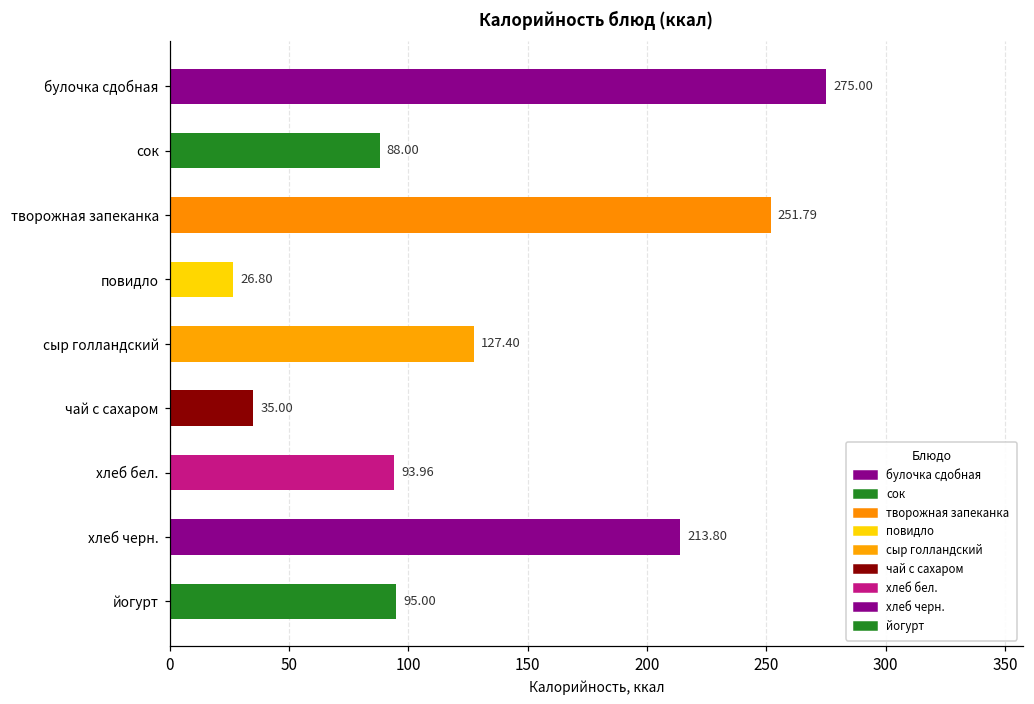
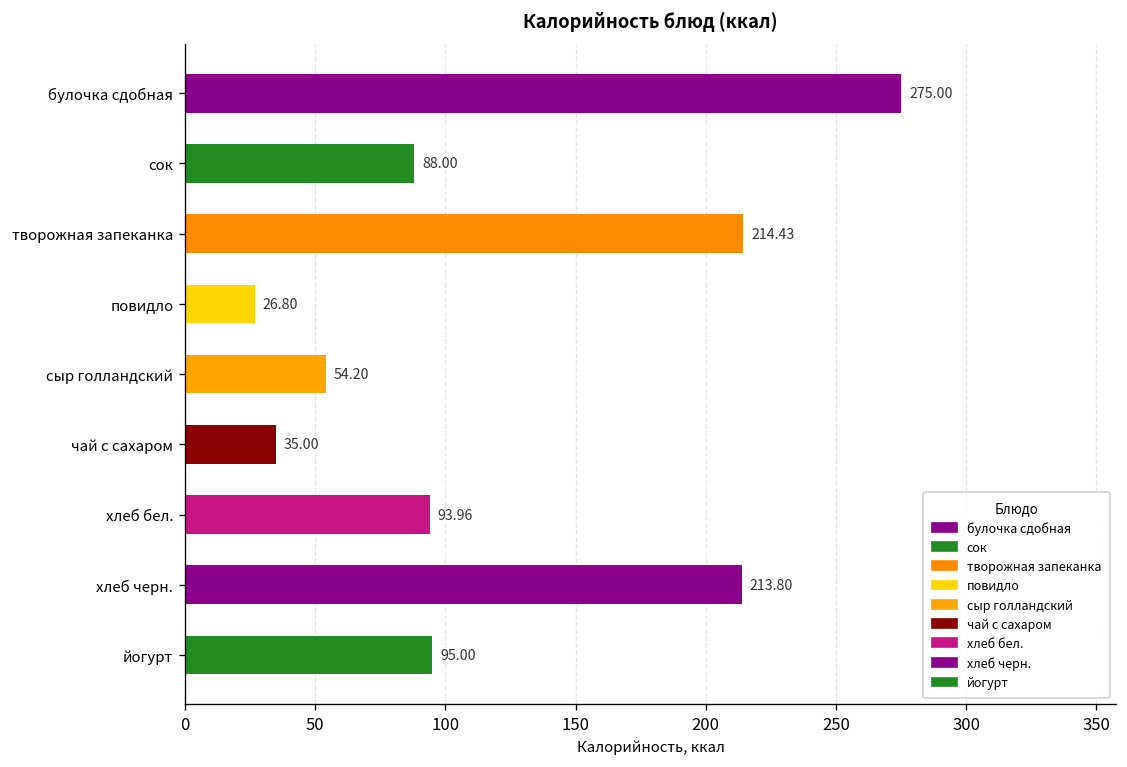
творожная запеканка: 251.79 -> 214.43
сыр голландский: 127.40 -> 54.20
